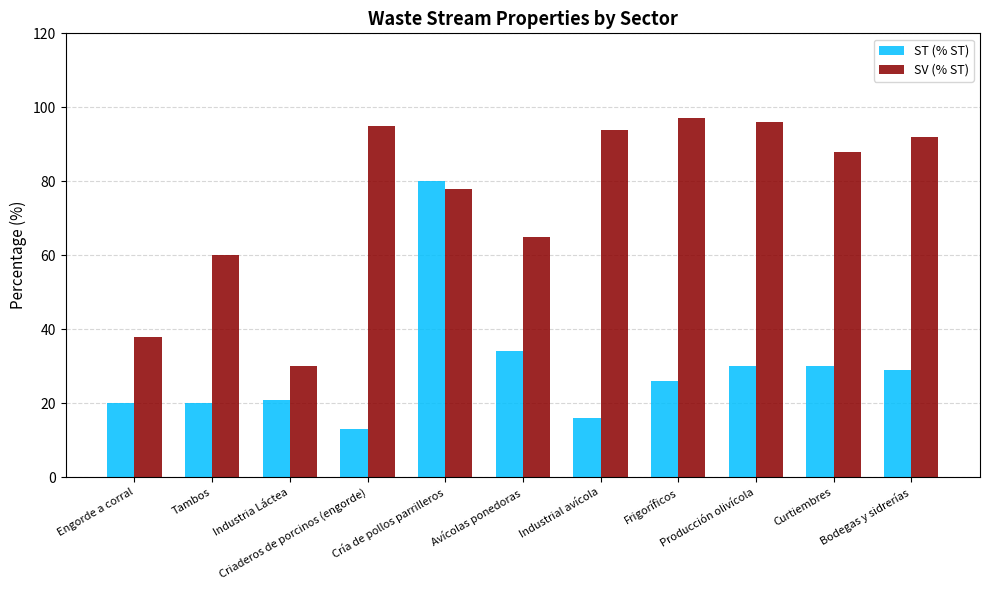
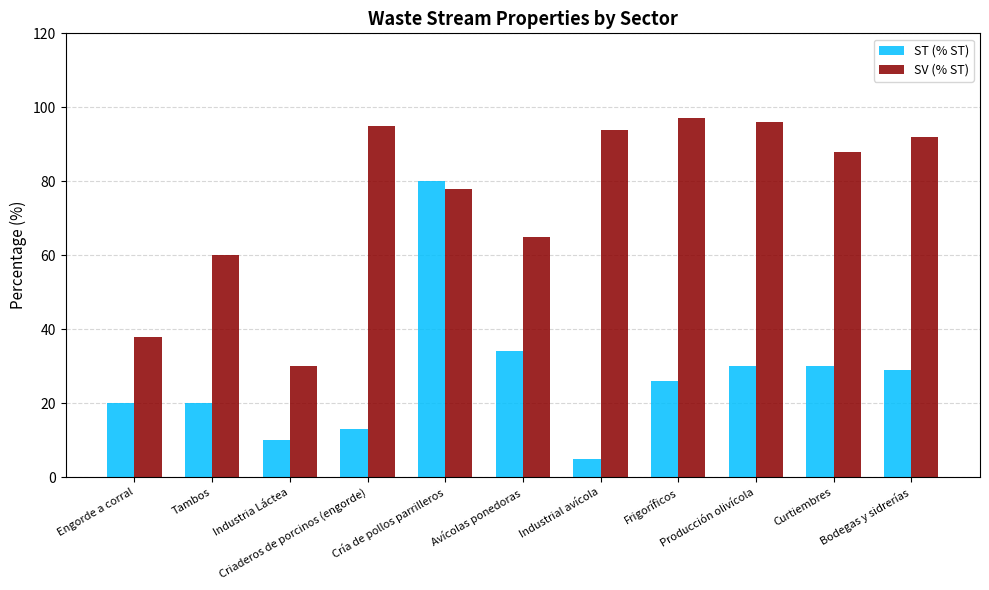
ST (% ST), Industria Láctea: 21 -> 10
ST (% ST), Industrial avícola: 16 -> 5
